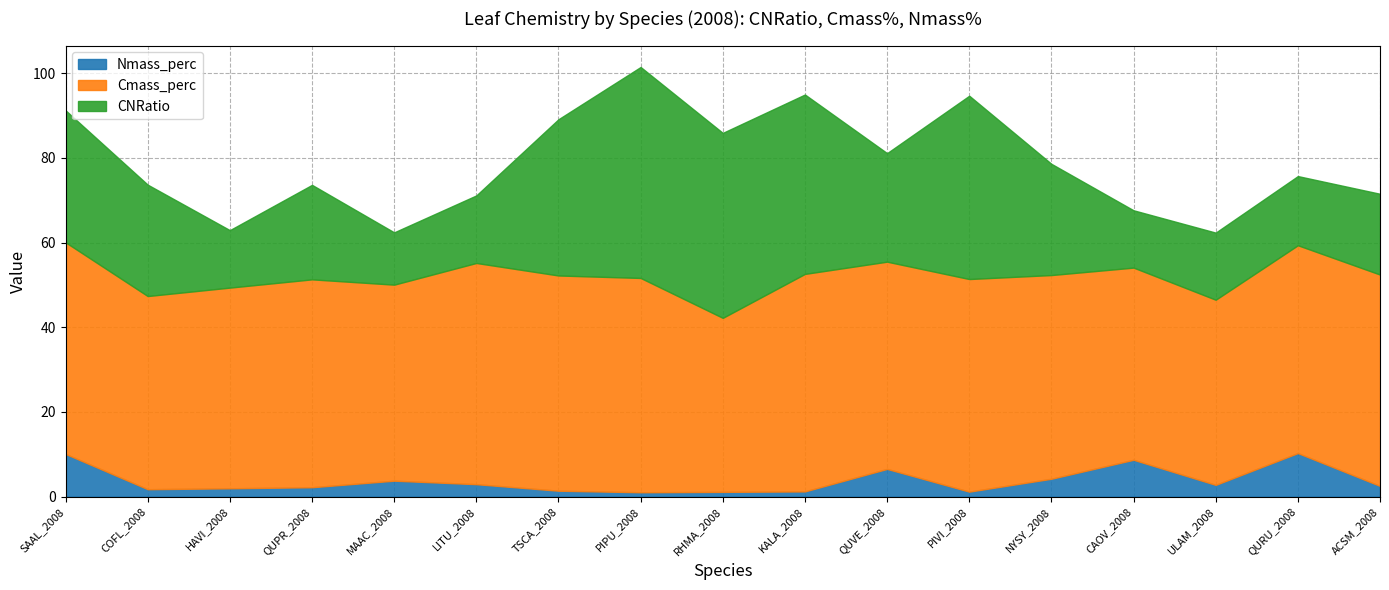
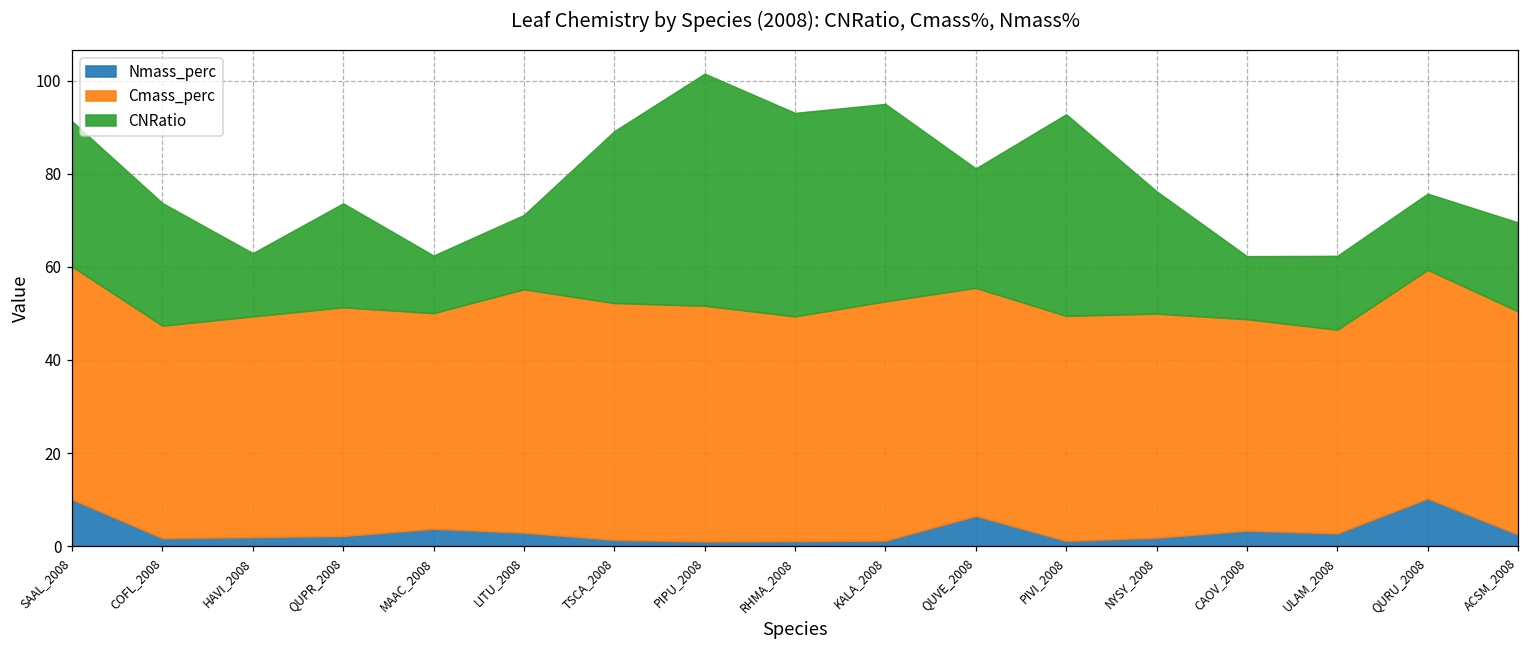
Cmass_perc, RHMA_2008: 41 -> 48
Cmass_perc, PIVI_2008: 50 -> 48
Nmass_perc, NYSY_2008: 4 -> 2
Nmass_perc, CAOV_2008: 9 -> 3
Cmass_perc, ACSM_2008: 50 -> 48
